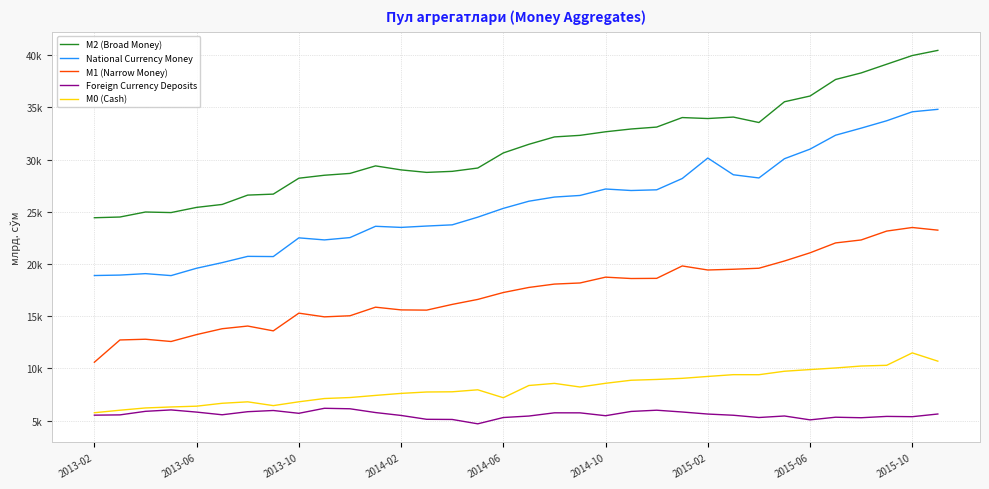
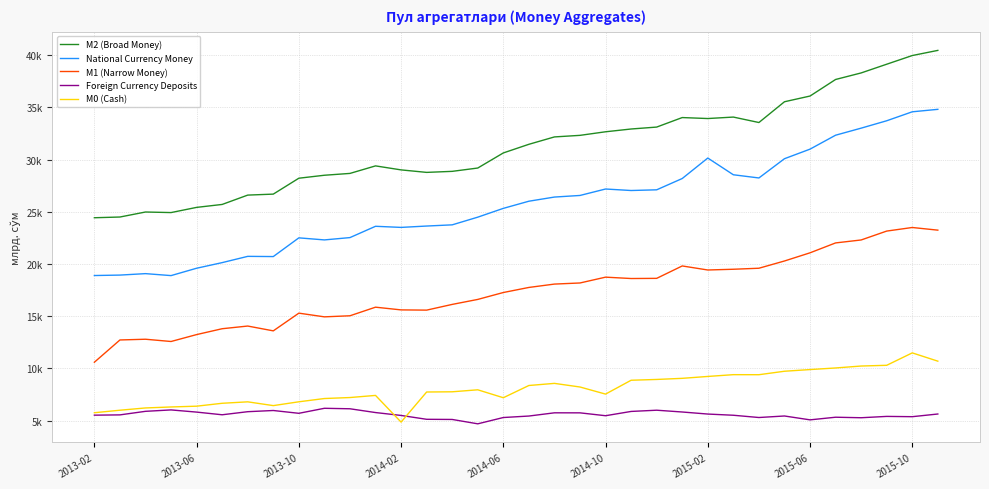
M0 (Cash), 2014-02: 7600 -> 4900
M0 (Cash), 2014-10: 8600 -> 7500
